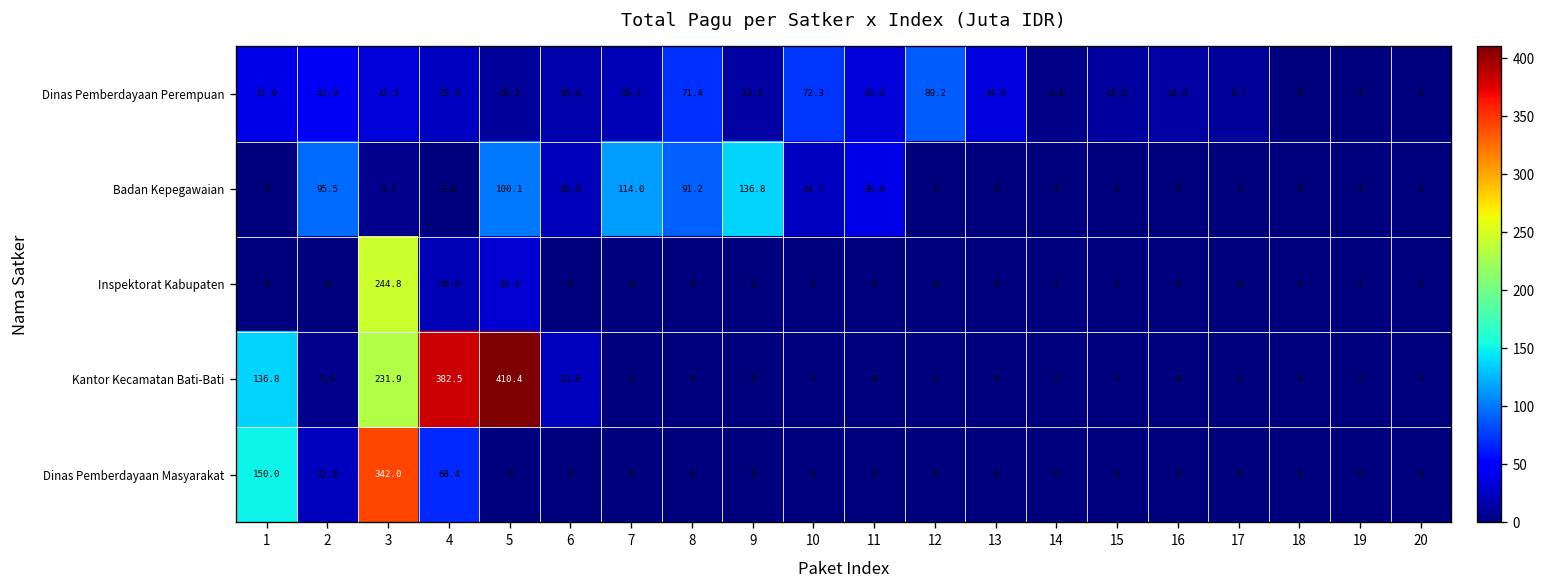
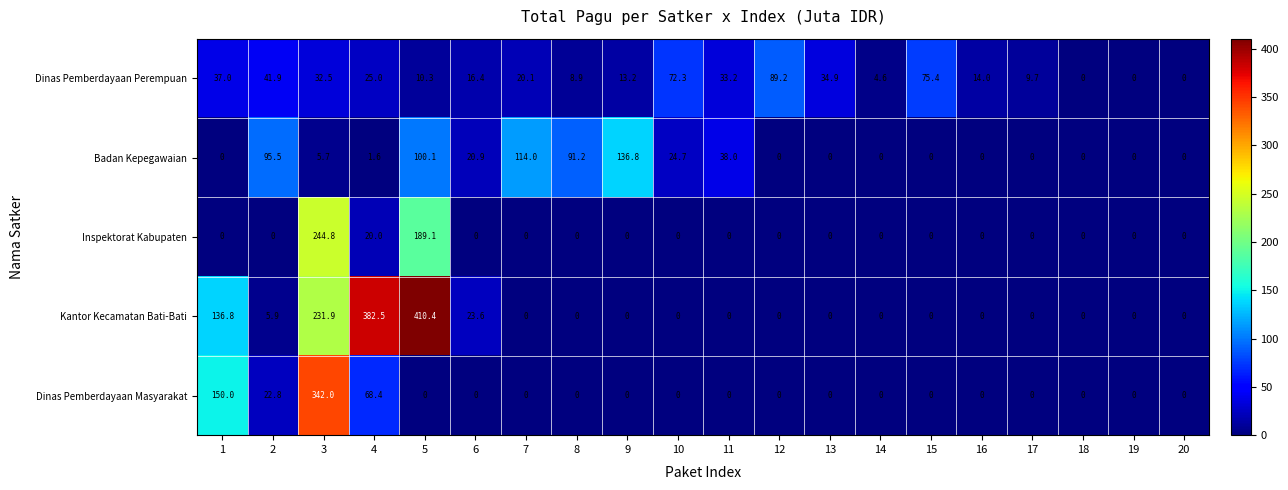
Dinas Pemberdayaan Perempuan, 8: 71.4 -> 8.9
Dinas Pemberdayaan Perempuan, 15: 12.0 -> 75.4
Inspektorat Kabupaten, 5: 29.4 -> 189.1
